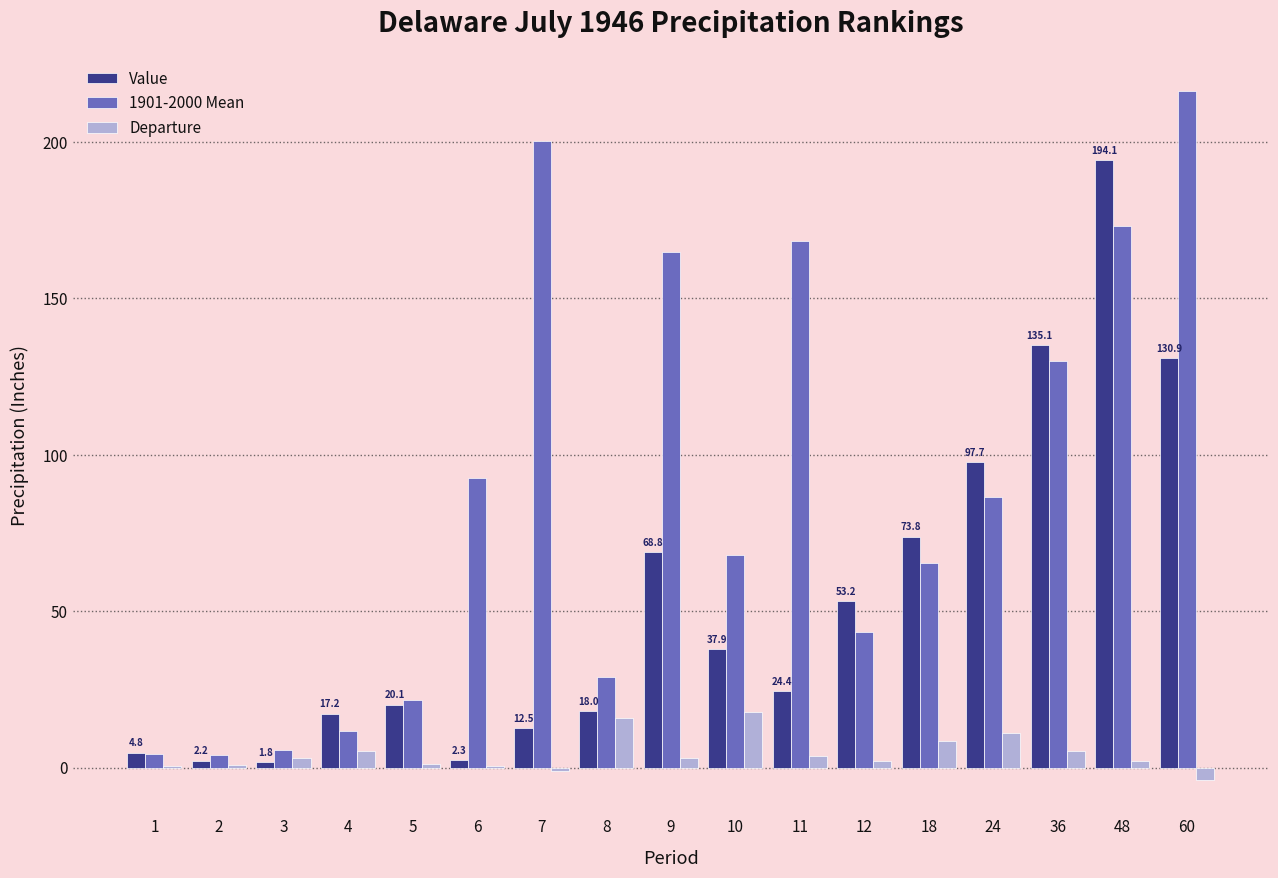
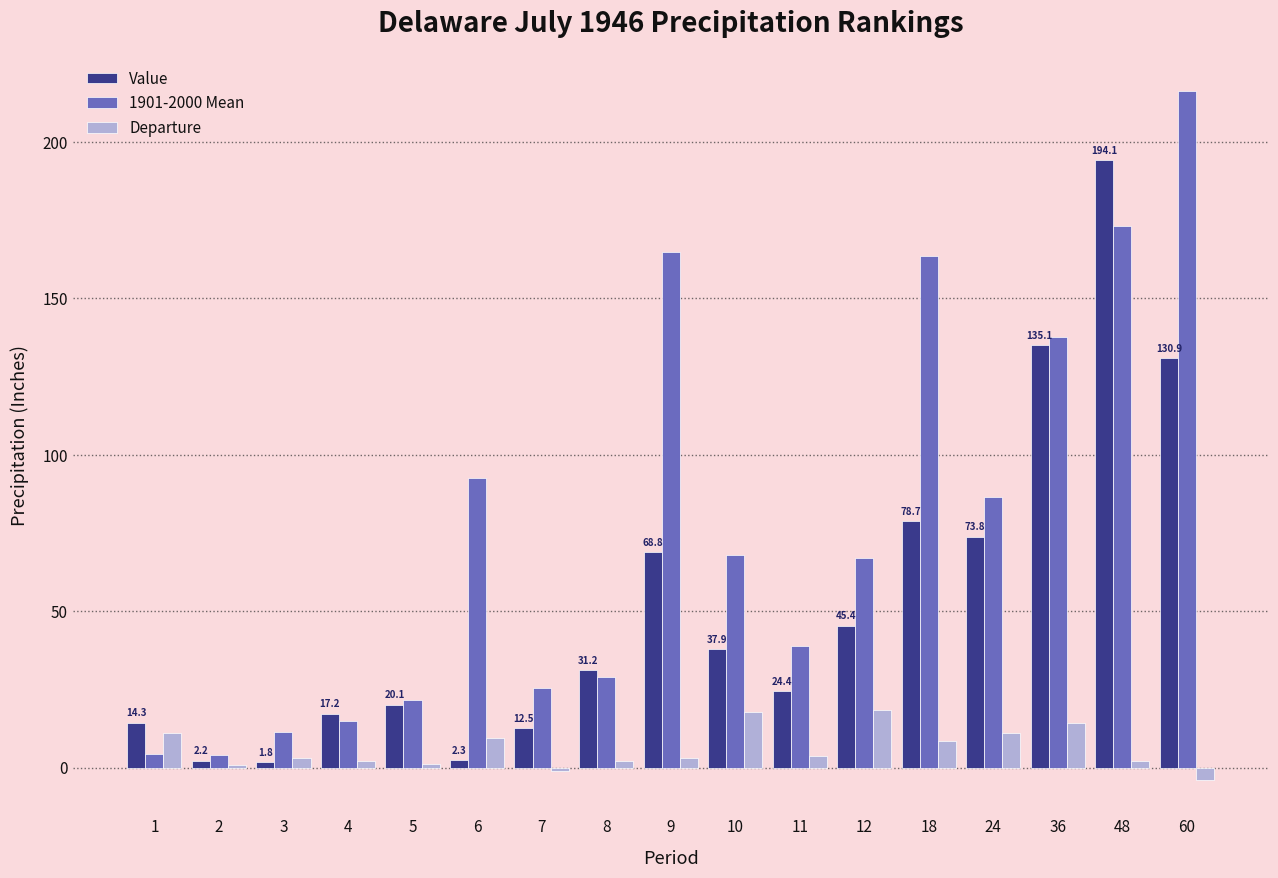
Value, 1: 4.8 -> 14.3
Departure, 1: 0 -> 11
1901-2000 Mean, 3: 6 -> 12
1901-2000 Mean, 4: 12 -> 15
Departure, 4: 5 -> 2
Departure, 6: 0 -> 9
1901-2000 Mean, 7: 200 -> 26
Value, 8: 18.0 -> 31.2
Departure, 8: 16 -> 2
1901-2000 Mean, 11: 168 -> 39
Value, 12: 53.2 -> 45.4
1901-2000 Mean, 12: 43 -> 67
Departure, 12: 2 -> 18
Value, 18: 73.8 -> 78.7
1901-2000 Mean, 18: 65 -> 163
Value, 24: 97.7 -> 73.8
1901-2000 Mean, 36: 130 -> 138
Departure, 36: 5 -> 14
